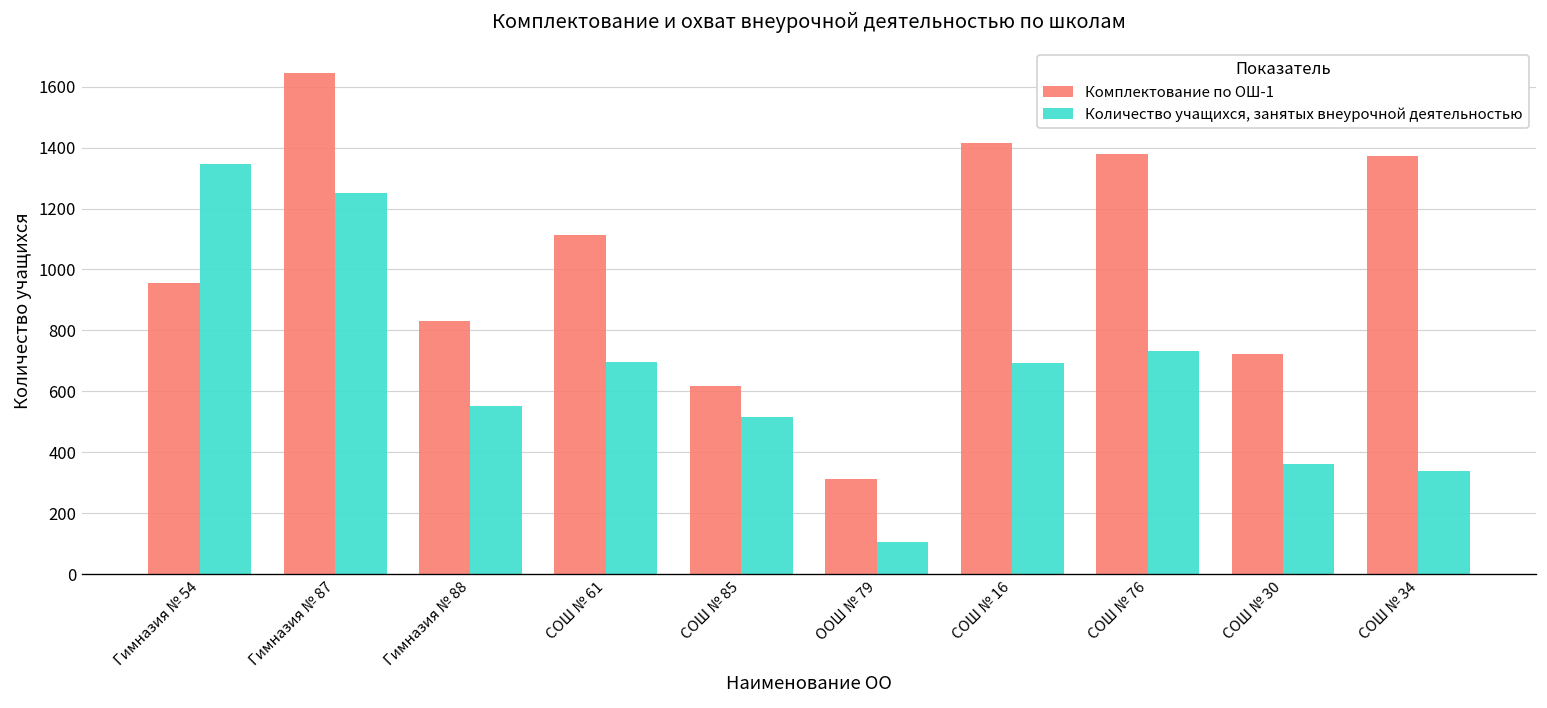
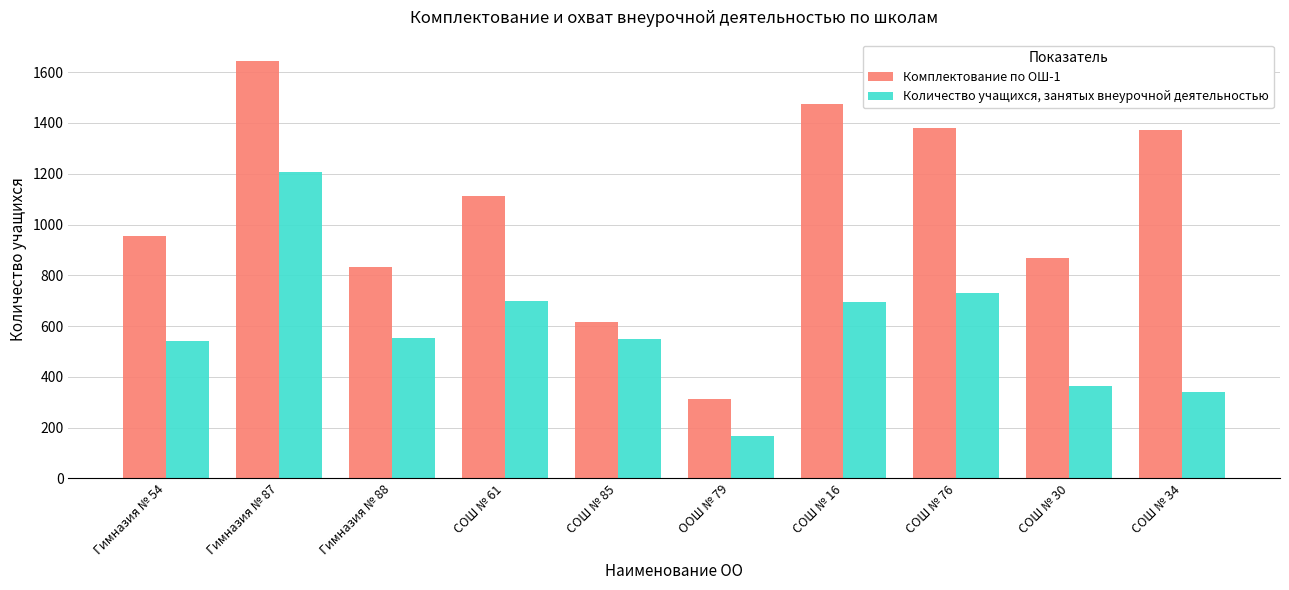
Количество учащихся, занятых внеурочной деятельностью, Гимназия № 54: 1350 -> 540
Количество учащихся, занятых внеурочной деятельностью, Гимназия № 87: 1250 -> 1210
Количество учащихся, занятых внеурочной деятельностью, СОШ № 85: 520 -> 550
Количество учащихся, занятых внеурочной деятельностью, ООШ № 79: 110 -> 170
Комплектование по ОШ-1, СОШ № 16: 1410 -> 1480
Комплектование по ОШ-1, СОШ № 30: 720 -> 870
